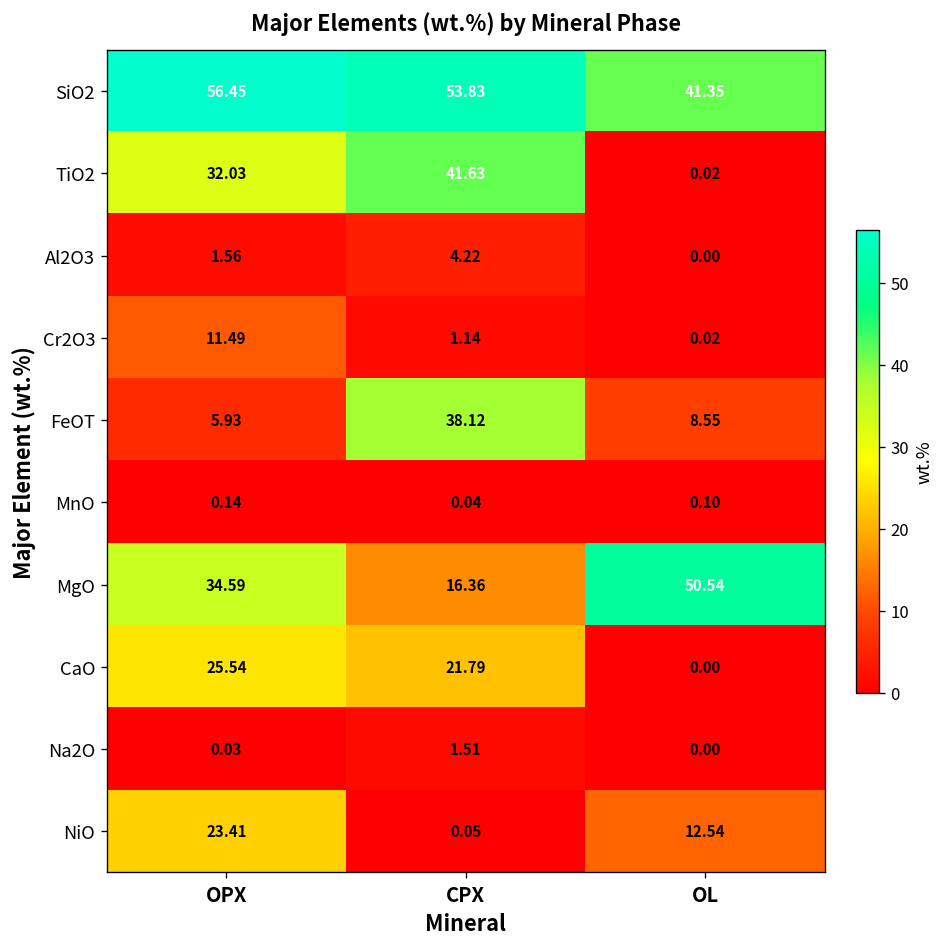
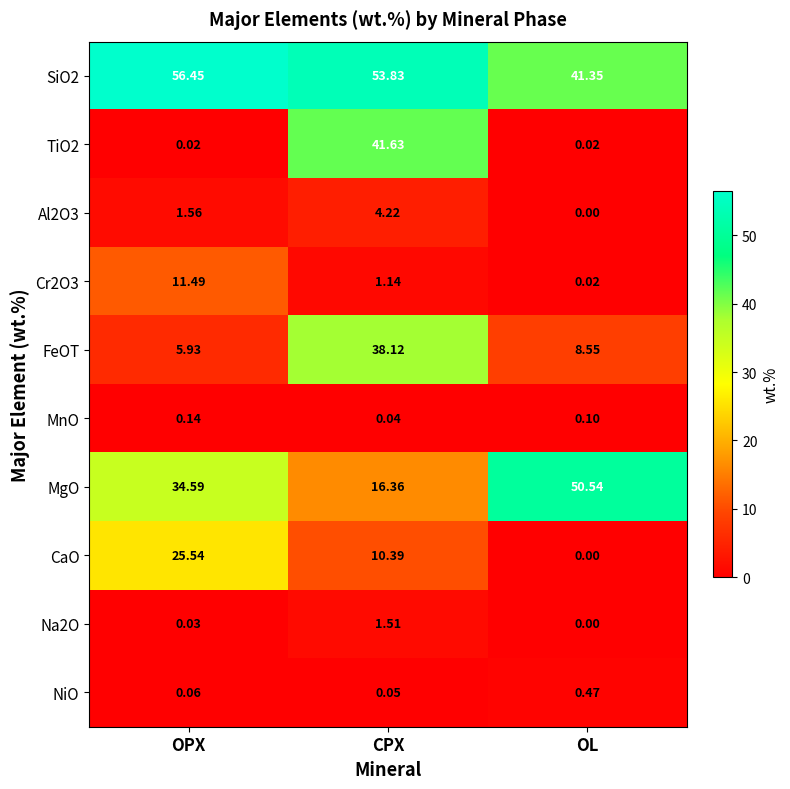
TiO2, OPX: 32.03 -> 0.02
CaO, CPX: 21.79 -> 10.39
NiO, OPX: 23.41 -> 0.06
NiO, OL: 12.54 -> 0.47
